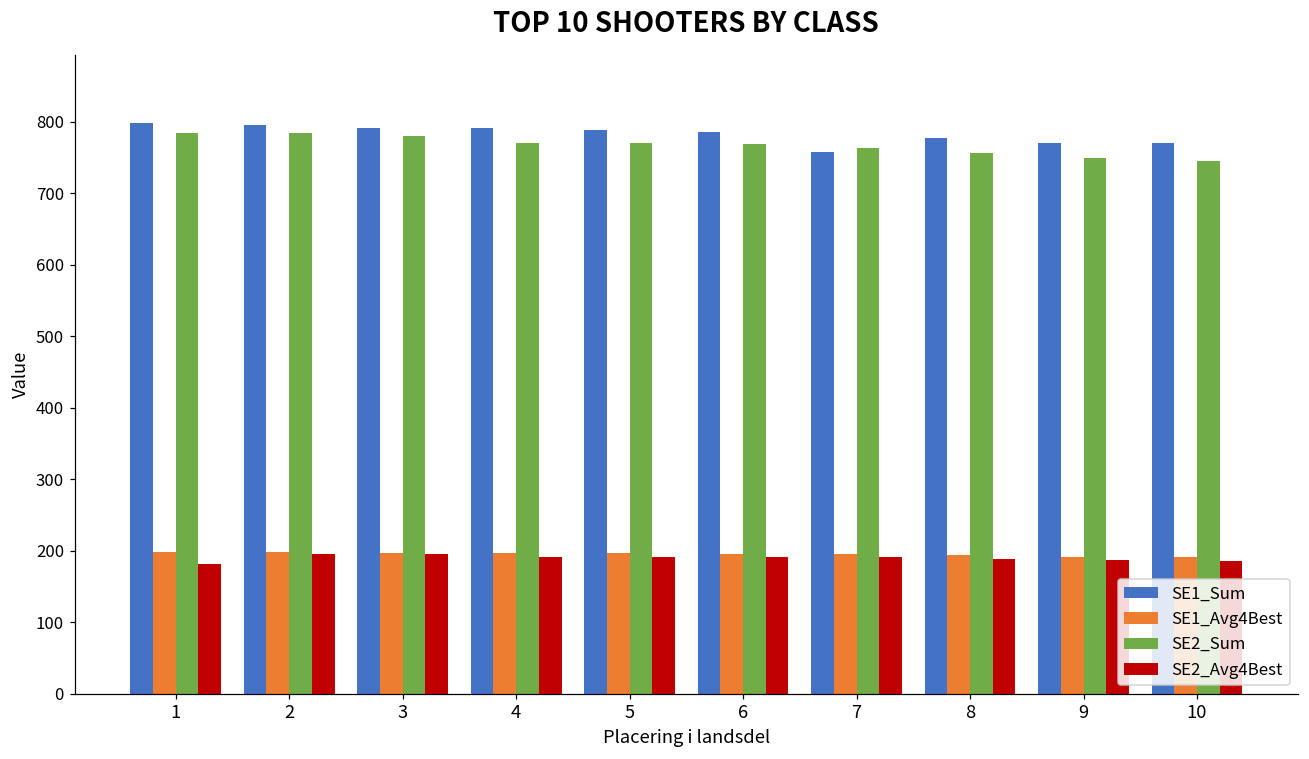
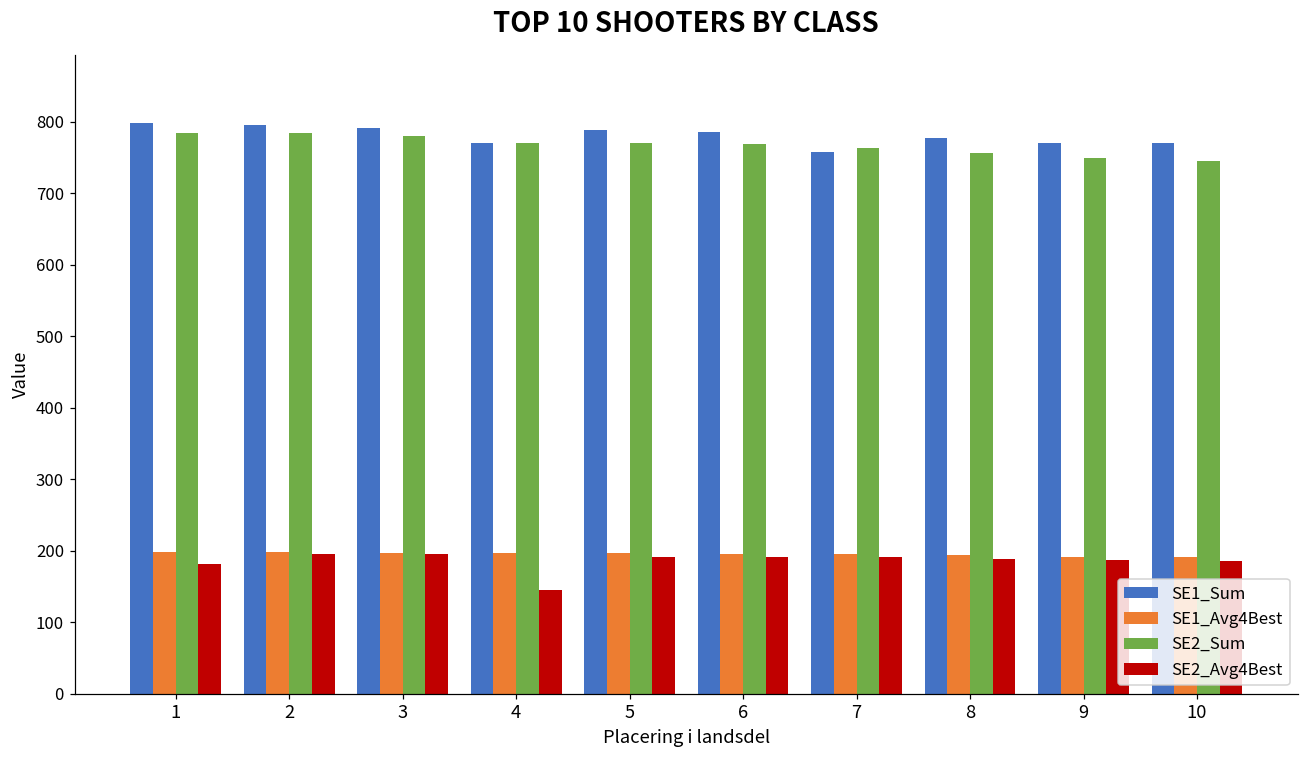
SE1_Sum, 4: 790 -> 770
SE2_Avg4Best, 4: 190 -> 150
